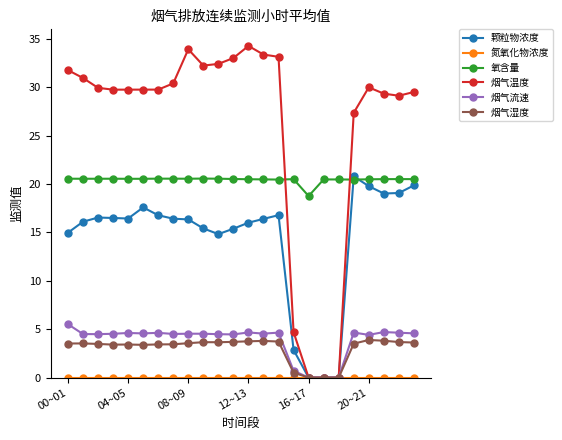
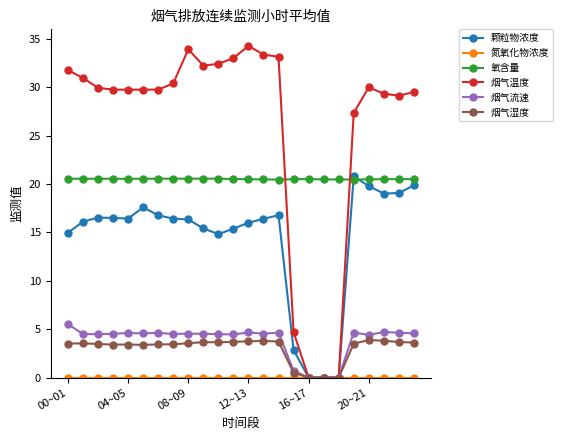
氧含量, 16~17: 19 -> 21
